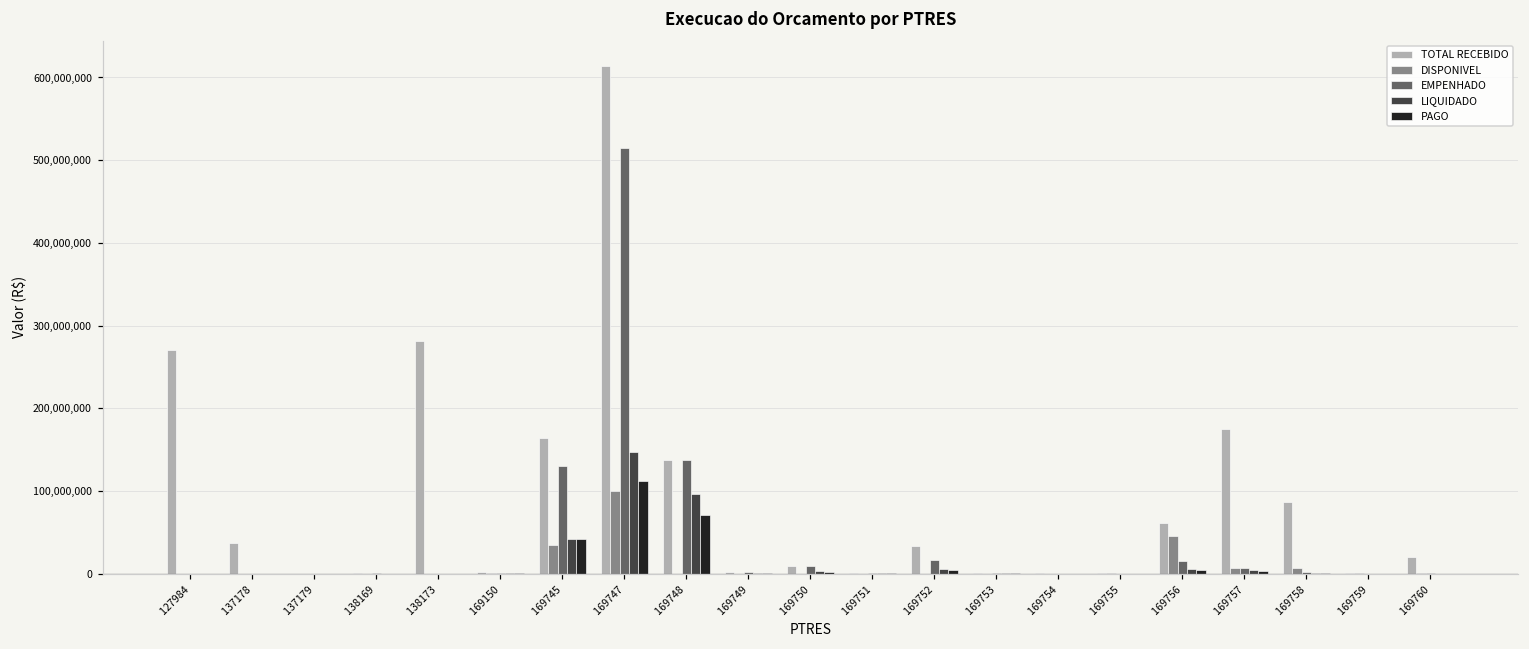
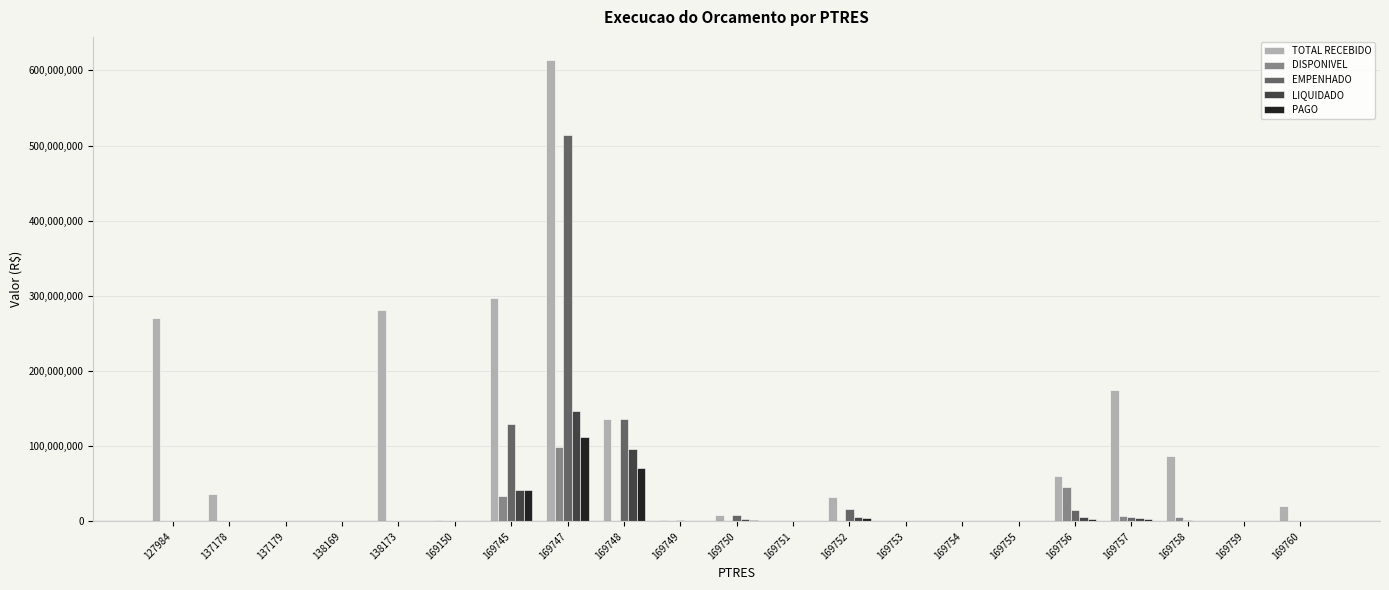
TOTAL RECEBIDO, 169745: 160,000,000 -> 300,000,000
